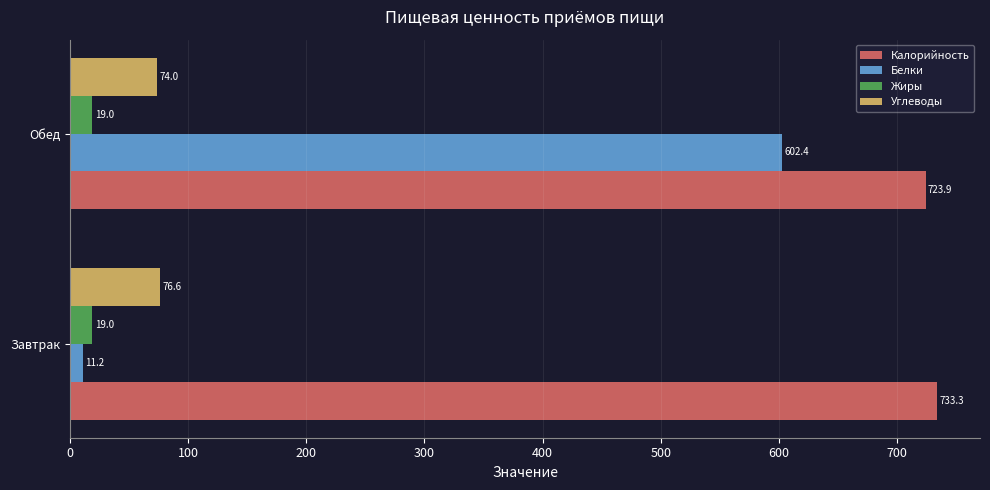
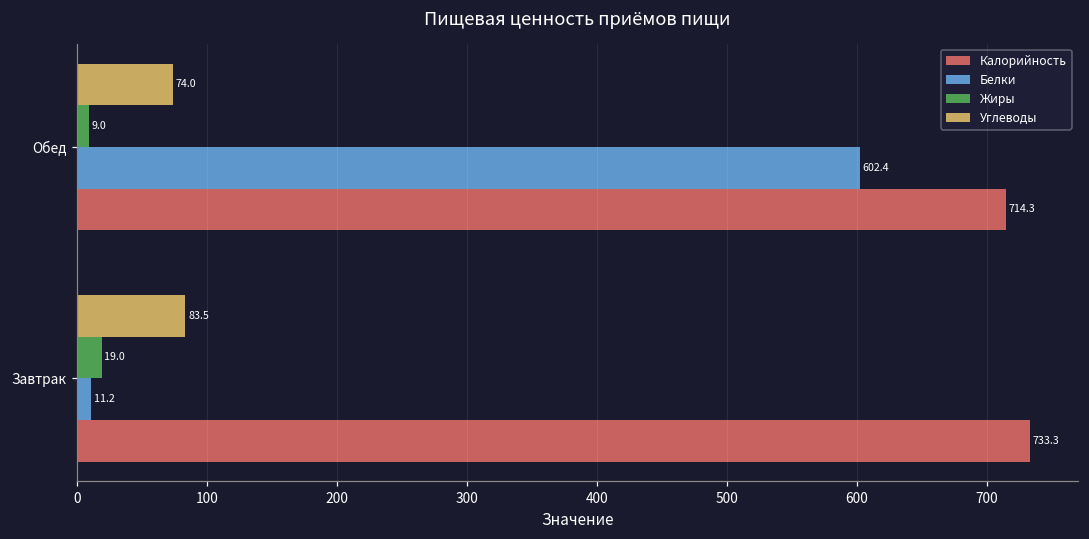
Жиры, Обед: 19.0 -> 9.0
Калорийность, Обед: 723.9 -> 714.3
Углеводы, Завтрак: 76.6 -> 83.5
